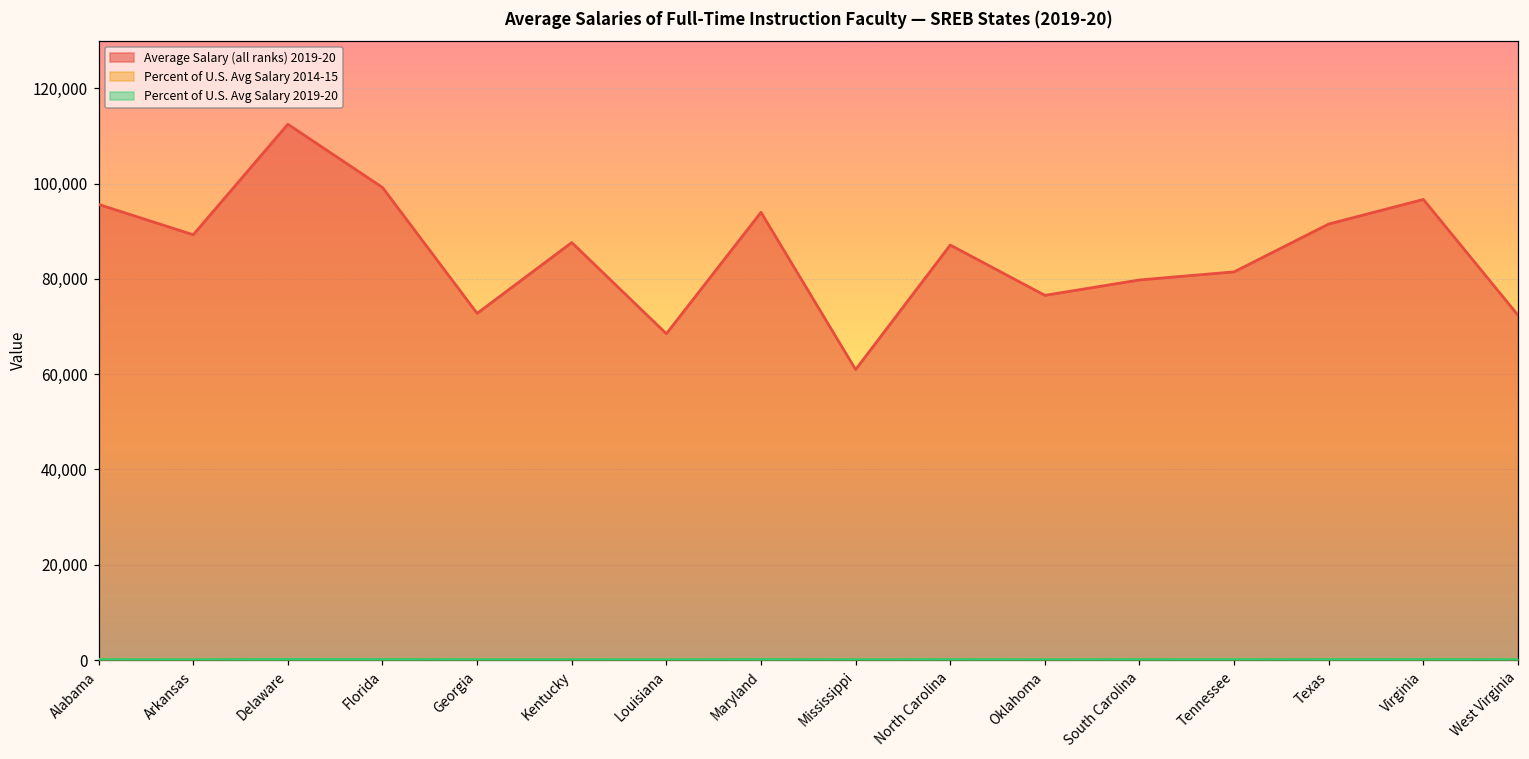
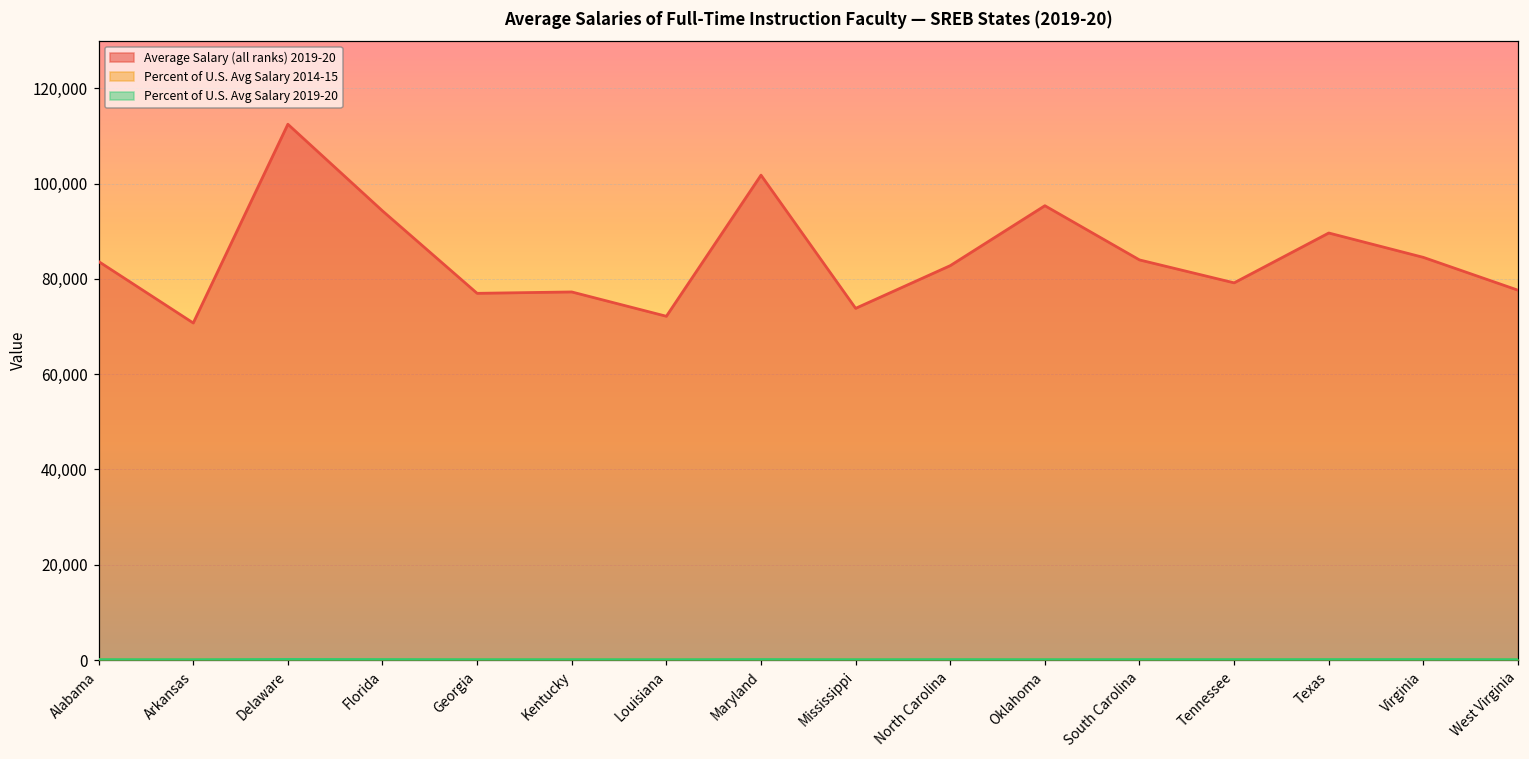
Average Salary (all ranks) 2019-20, Alabama: 96,000 -> 84,000
Average Salary (all ranks) 2019-20, Arkansas: 89,000 -> 71,000
Average Salary (all ranks) 2019-20, Florida: 99,000 -> 94,000
Average Salary (all ranks) 2019-20, Georgia: 73,000 -> 77,000
Average Salary (all ranks) 2019-20, Kentucky: 88,000 -> 77,000
Average Salary (all ranks) 2019-20, Louisiana: 68,000 -> 72,000
Average Salary (all ranks) 2019-20, Maryland: 94,000 -> 102,000
Average Salary (all ranks) 2019-20, Mississippi: 61,000 -> 74,000
Average Salary (all ranks) 2019-20, North Carolina: 87,000 -> 83,000
Average Salary (all ranks) 2019-20, Oklahoma: 77,000 -> 95,000
Average Salary (all ranks) 2019-20, South Carolina: 80,000 -> 84,000
Average Salary (all ranks) 2019-20, Tennessee: 81,000 -> 79,000
Average Salary (all ranks) 2019-20, Texas: 92,000 -> 90,000
Average Salary (all ranks) 2019-20, Virginia: 97,000 -> 85,000
Average Salary (all ranks) 2019-20, West Virginia: 72,000 -> 78,000
